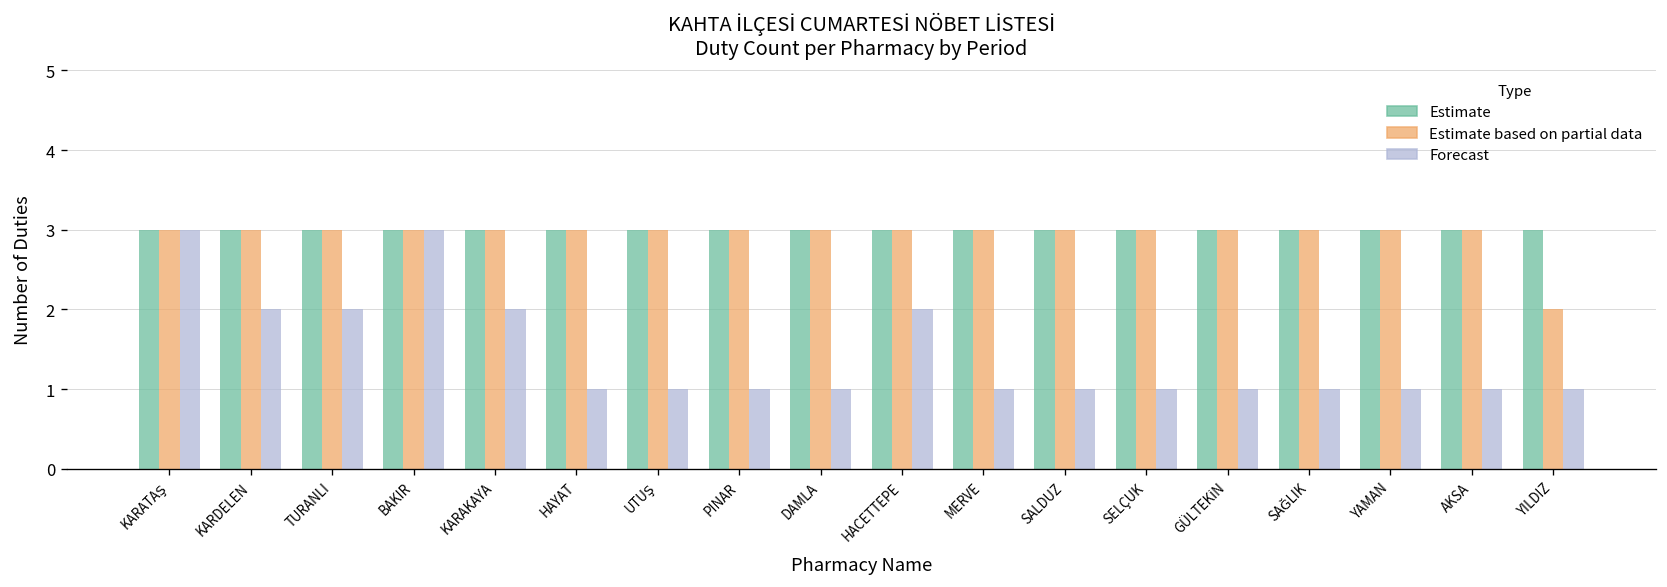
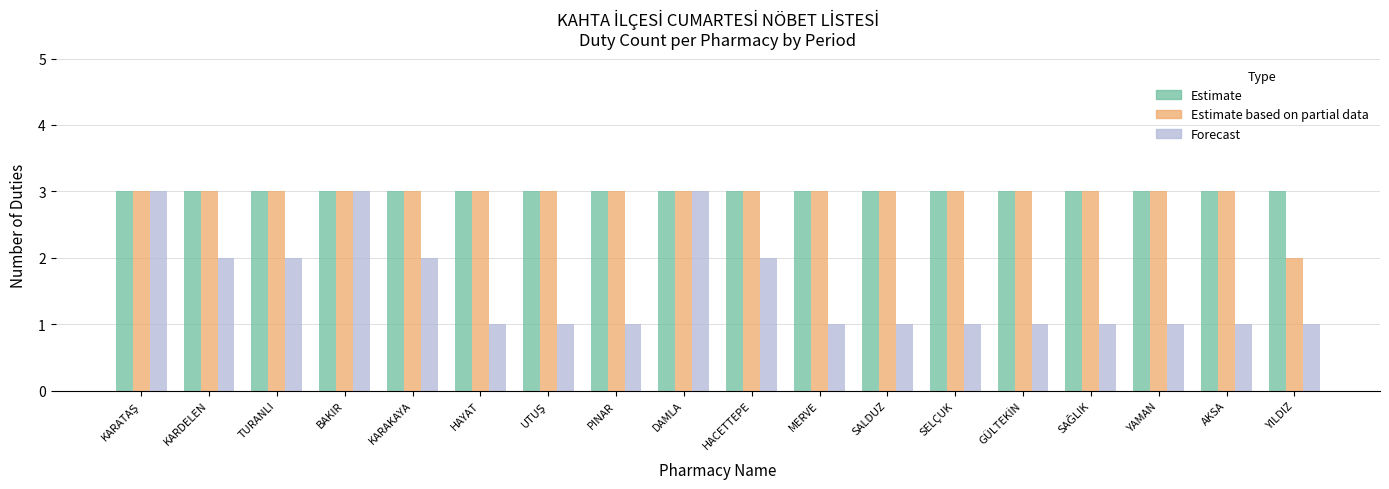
Forecast, DAMLA: 1 -> 3
